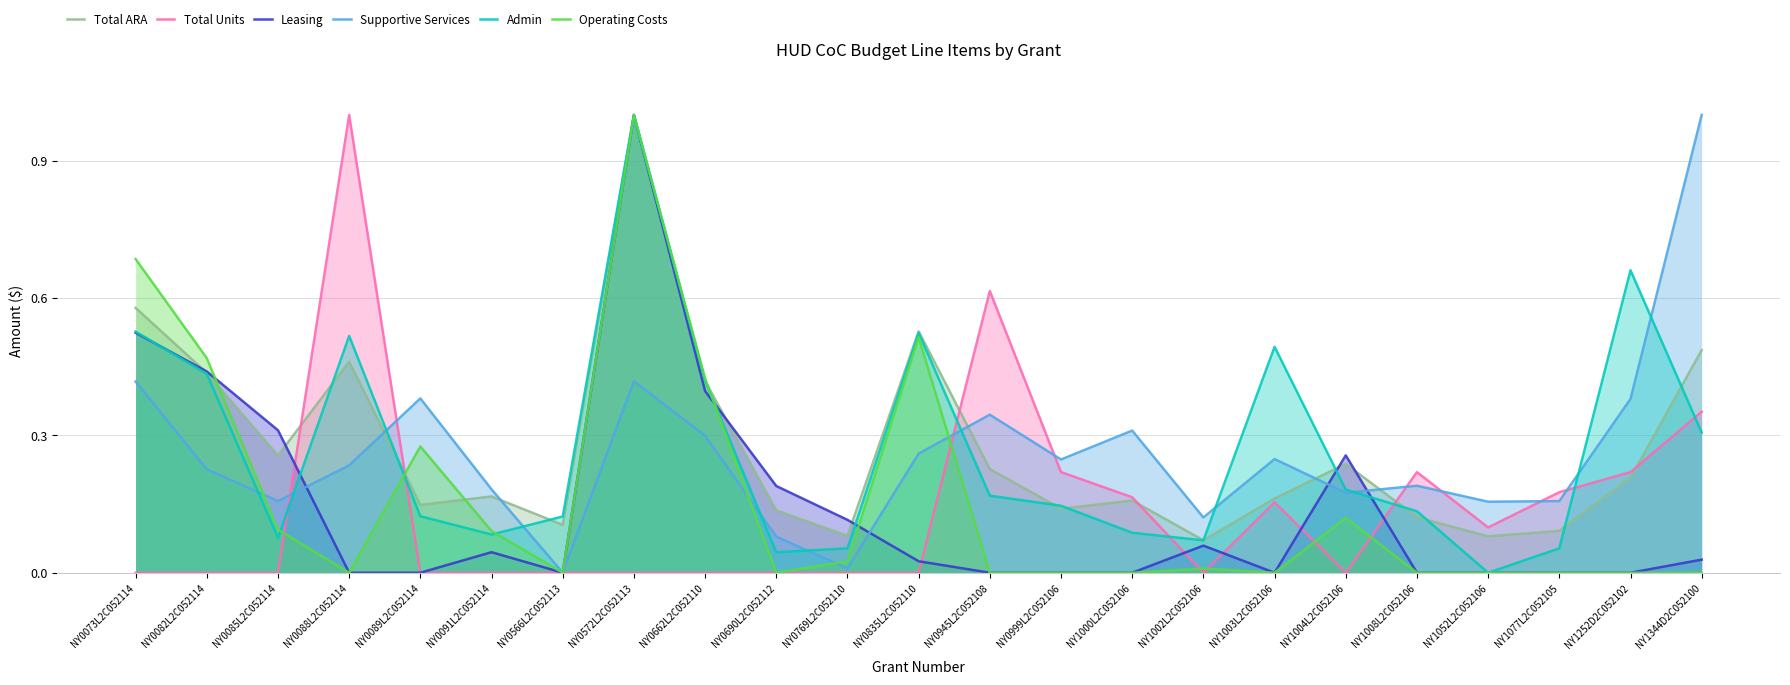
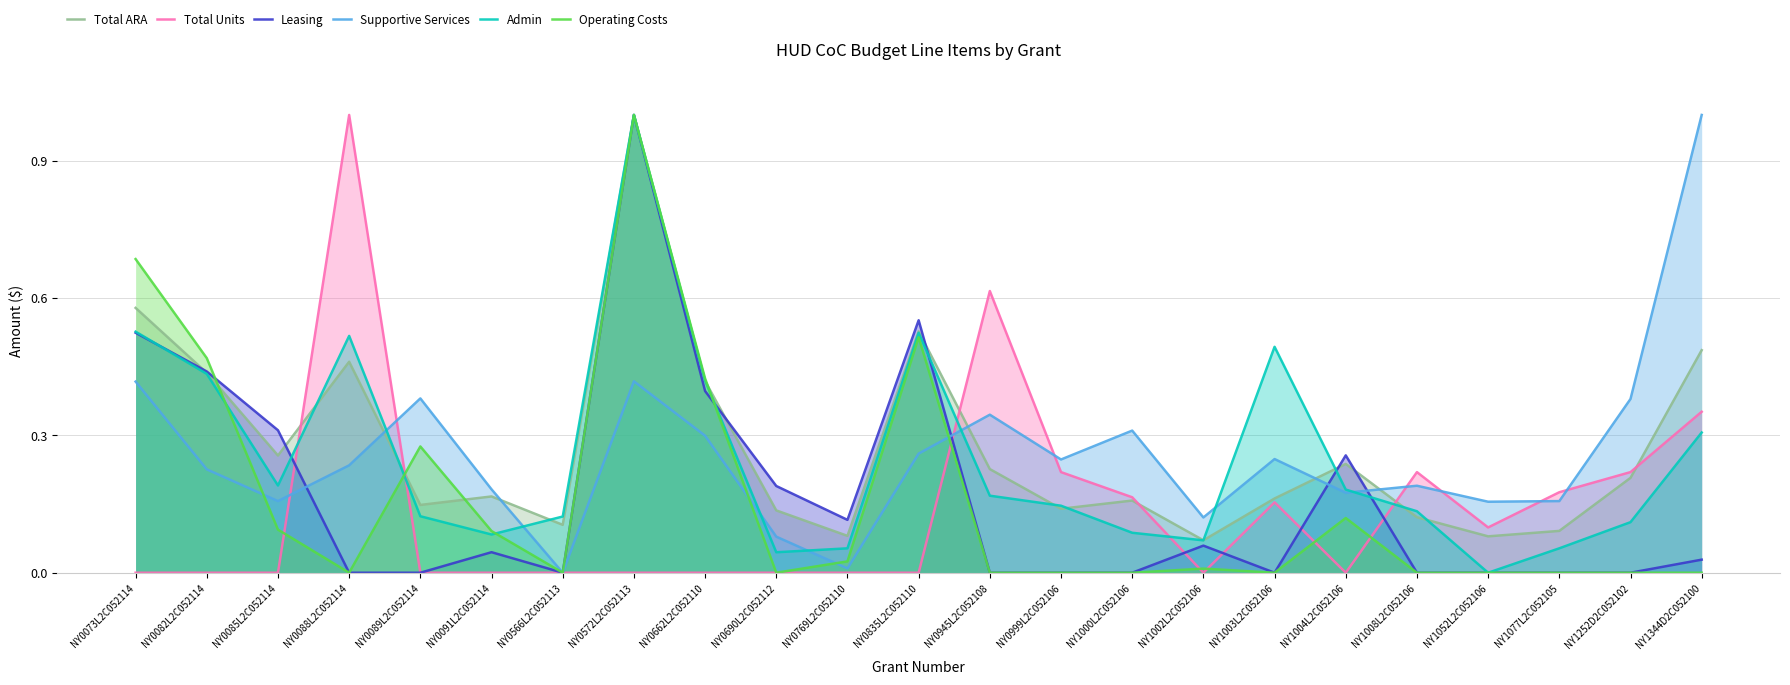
Admin, NY0085L2C052114: 0.08 -> 0.19
Leasing, NY0835L2C052110: 0.03 -> 0.55
Admin, NY1252D2C052102: 0.66 -> 0.11
